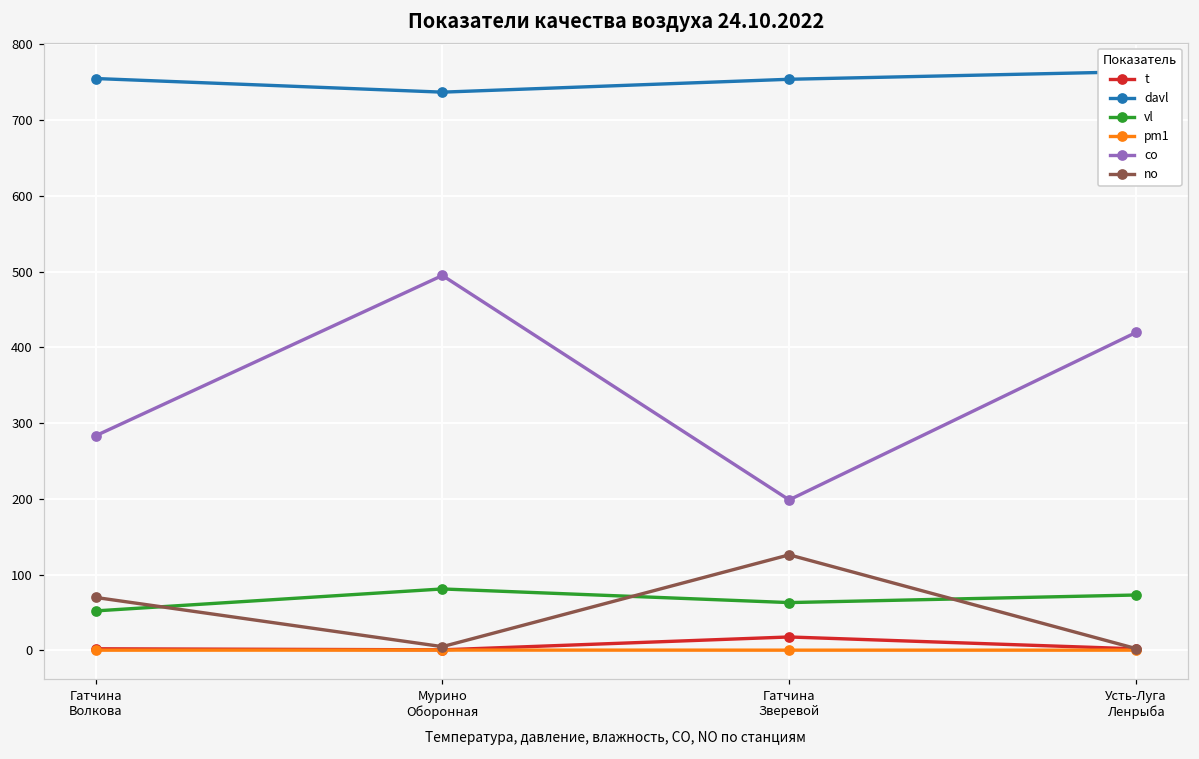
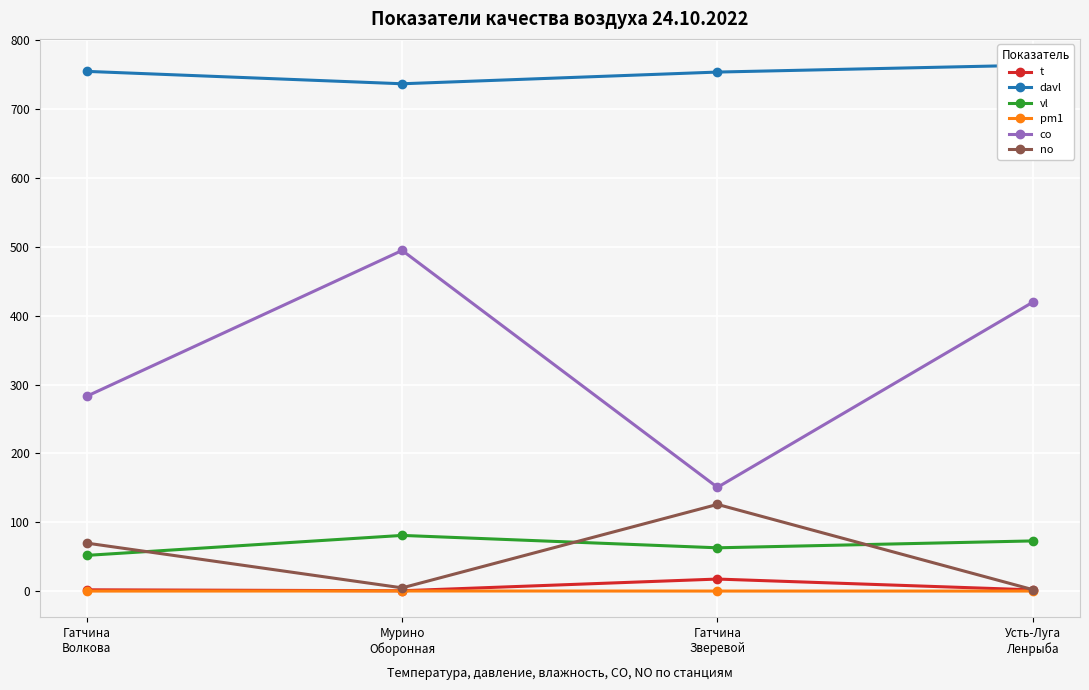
co, Гатчина Зверевой: 200 -> 150
